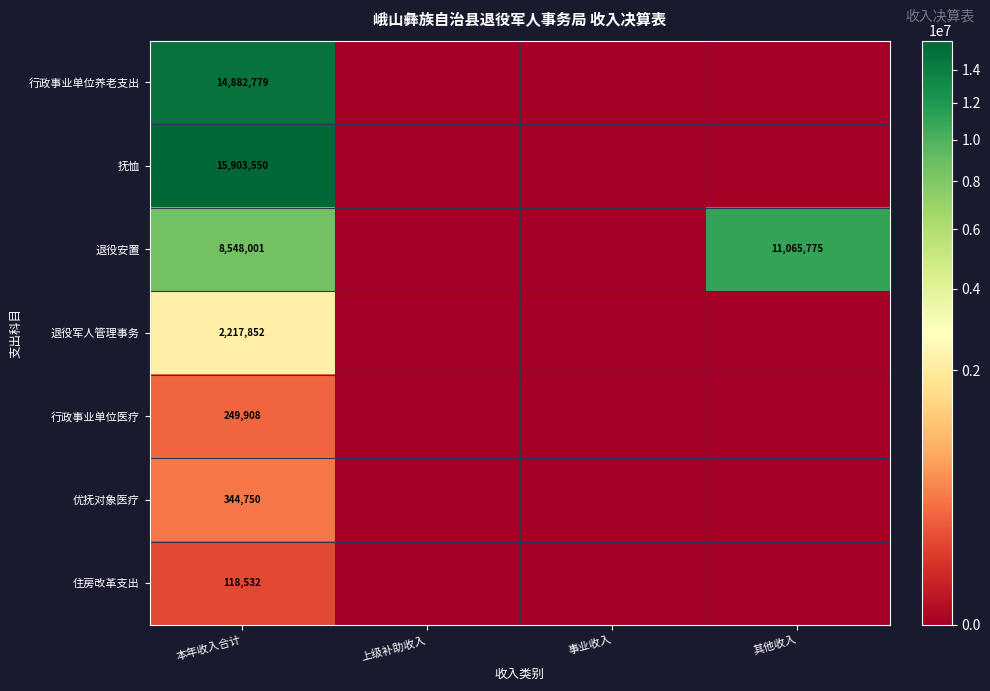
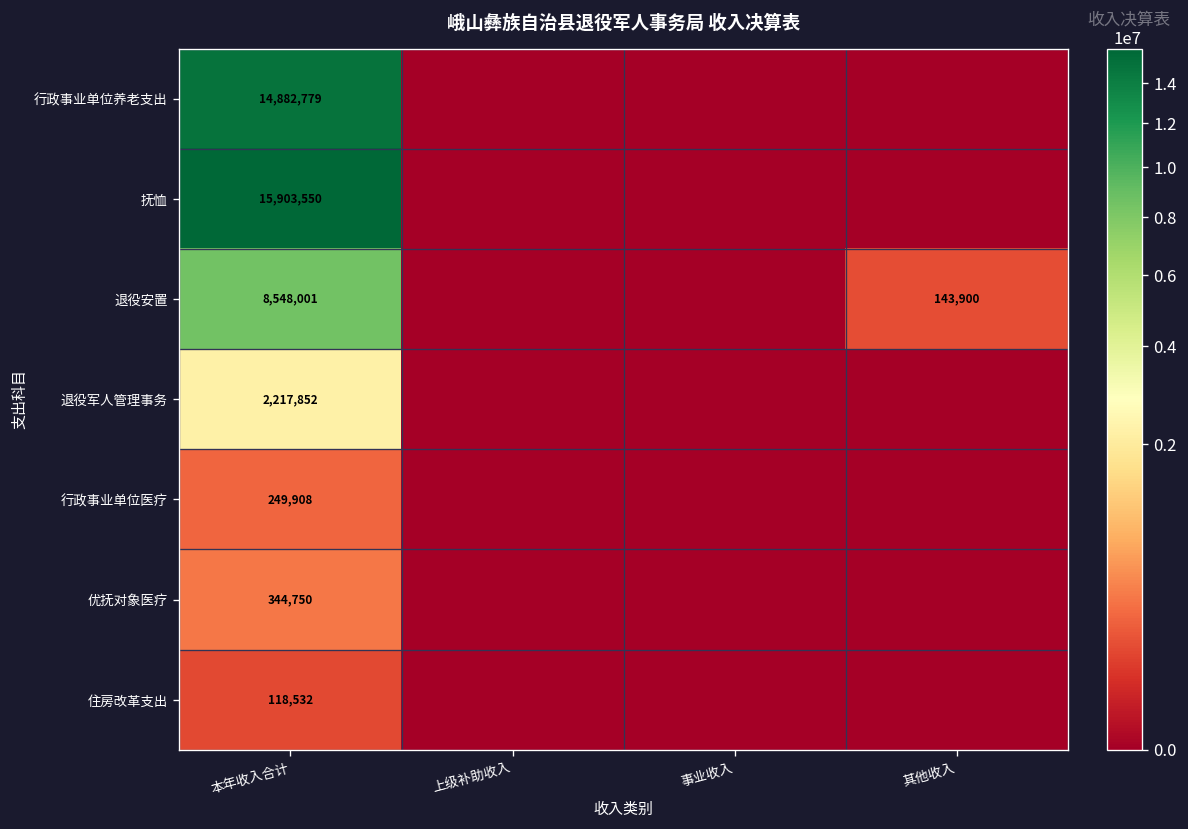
退役安置, 其他收入: 11,065,775 -> 143,900
